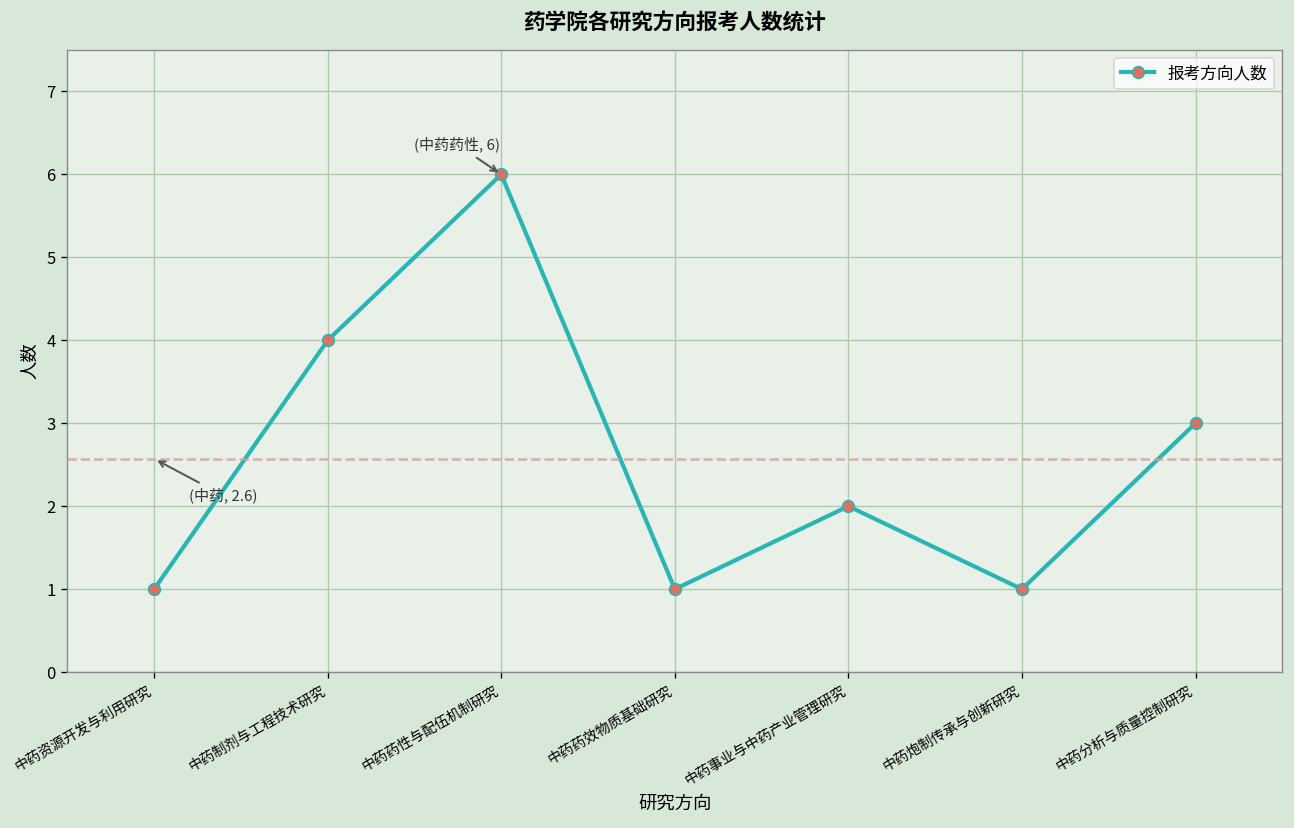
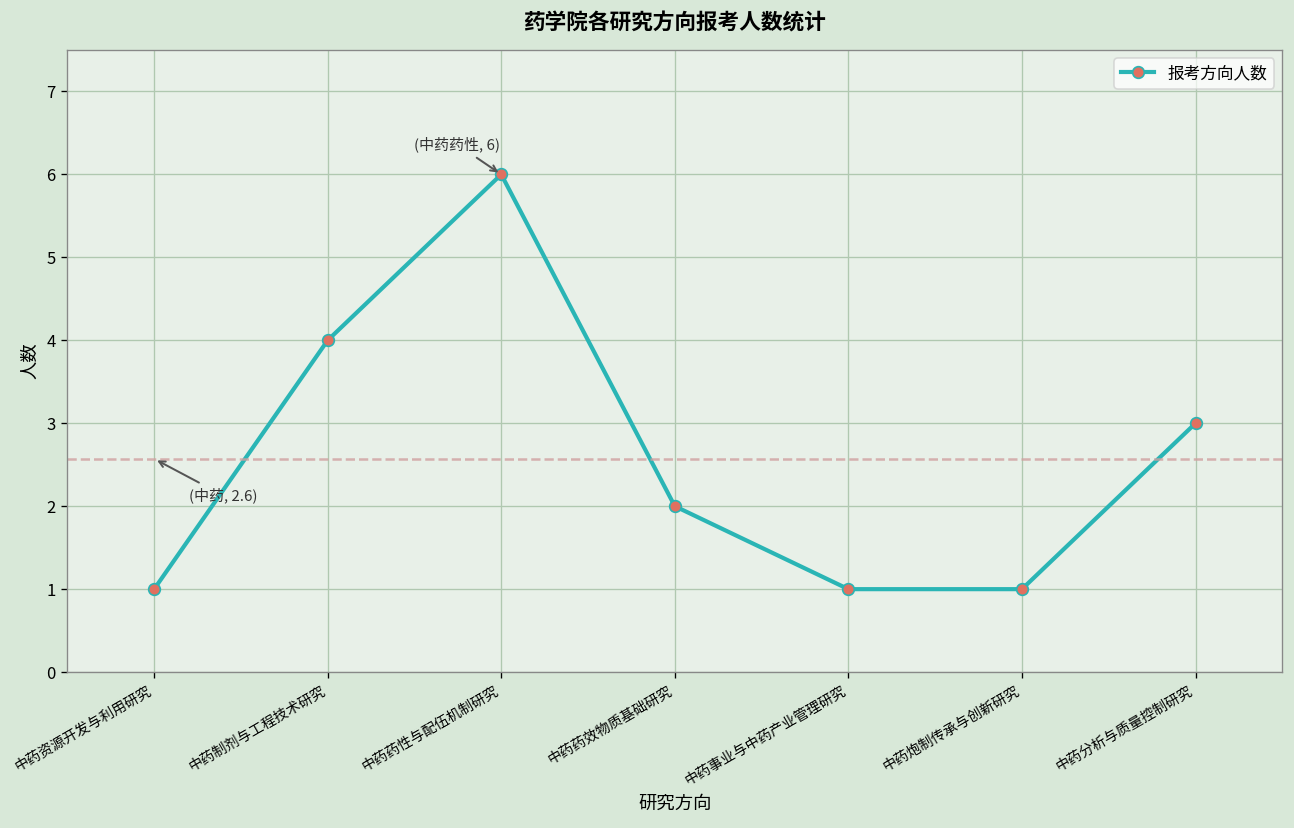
中药药效物质基础研究: 1 -> 2
中药事业与中药产业管理研究: 2 -> 1
